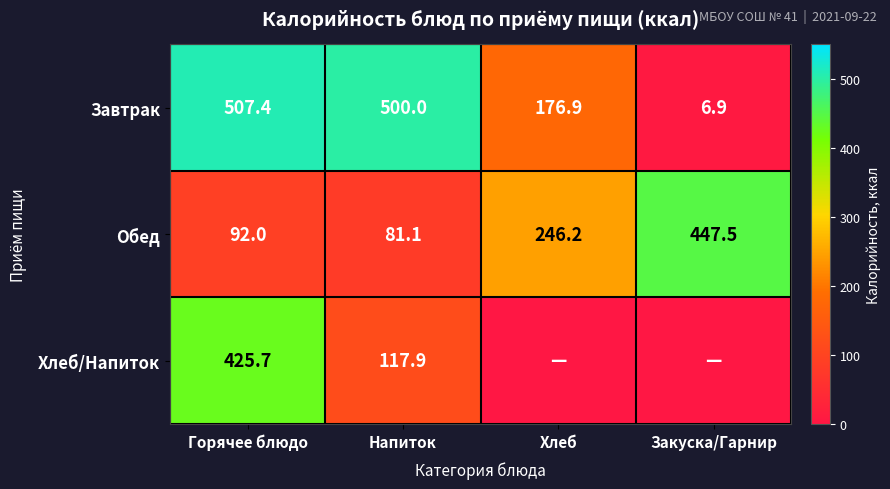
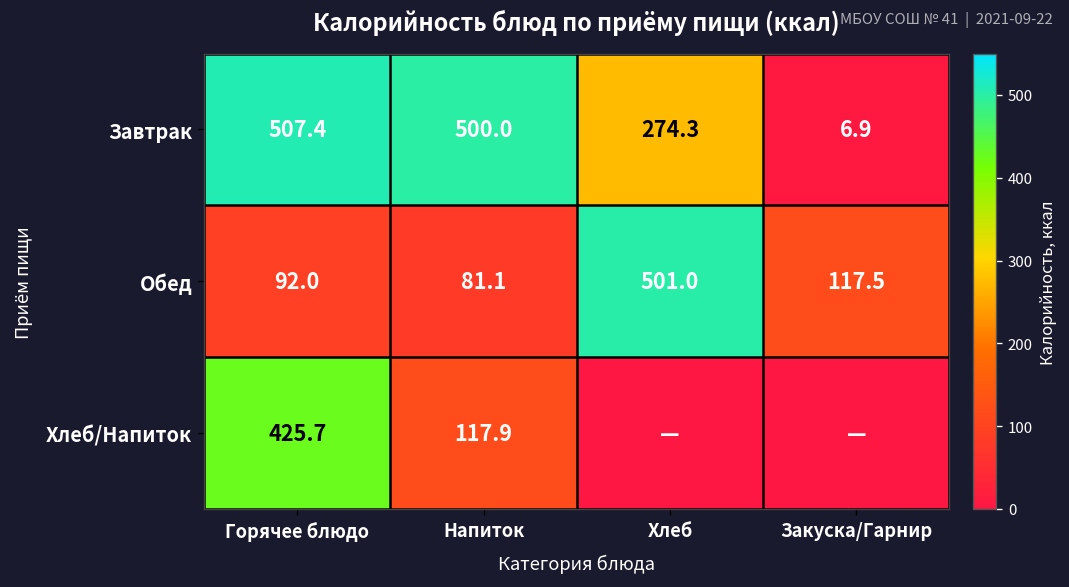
Завтрак, Хлеб: 176.9 -> 274.3
Обед, Хлеб: 246.2 -> 501.0
Обед, Закуска/Гарнир: 447.5 -> 117.5
